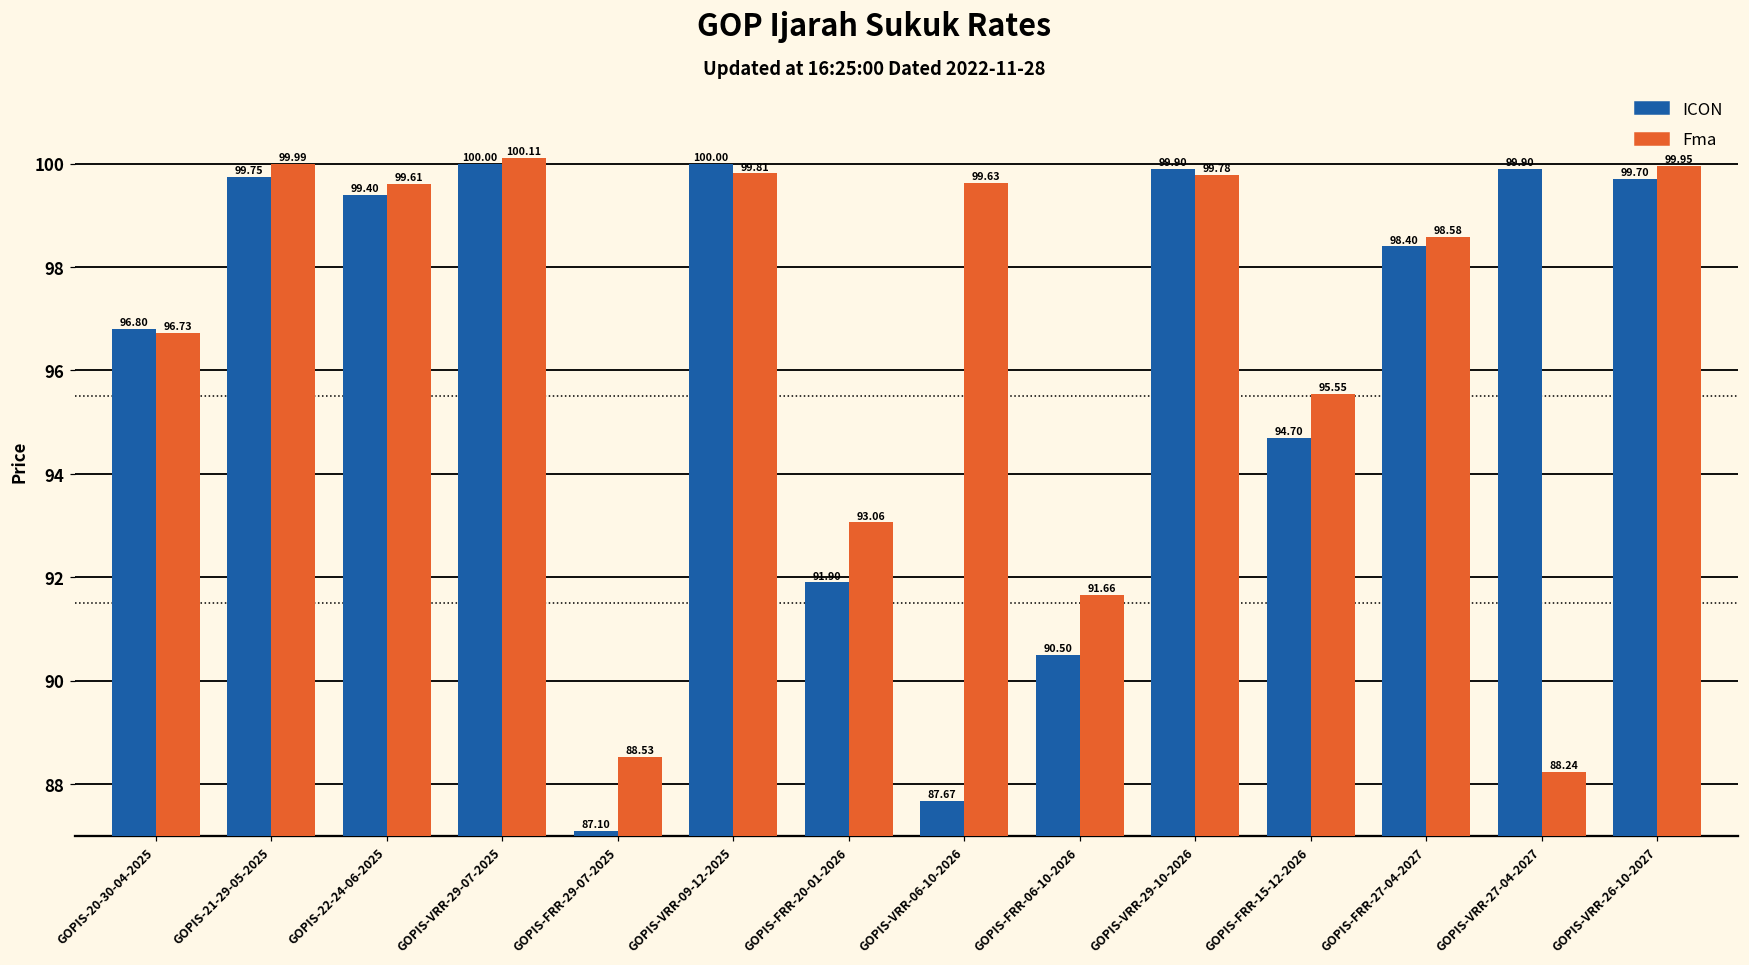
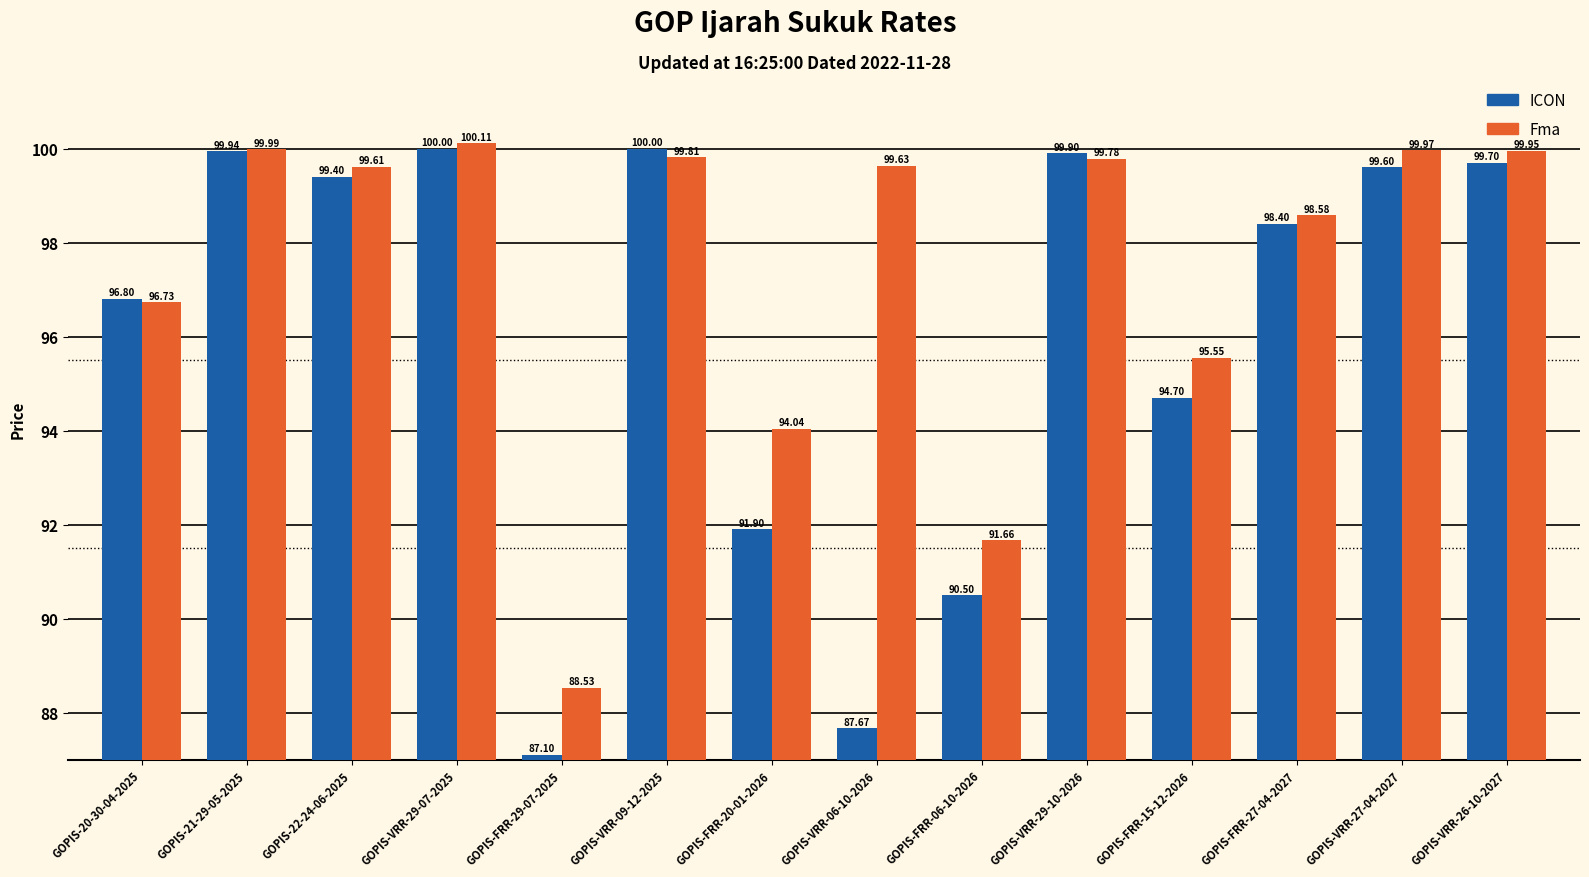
ICON, GOPIS-21-29-05-2025: 99.75 -> 99.94
Fma, GOPIS-FRR-20-01-2026: 93.06 -> 94.04
ICON, GOPIS-VRR-27-04-2027: 99.90 -> 99.60
Fma, GOPIS-VRR-27-04-2027: 88.24 -> 99.97
